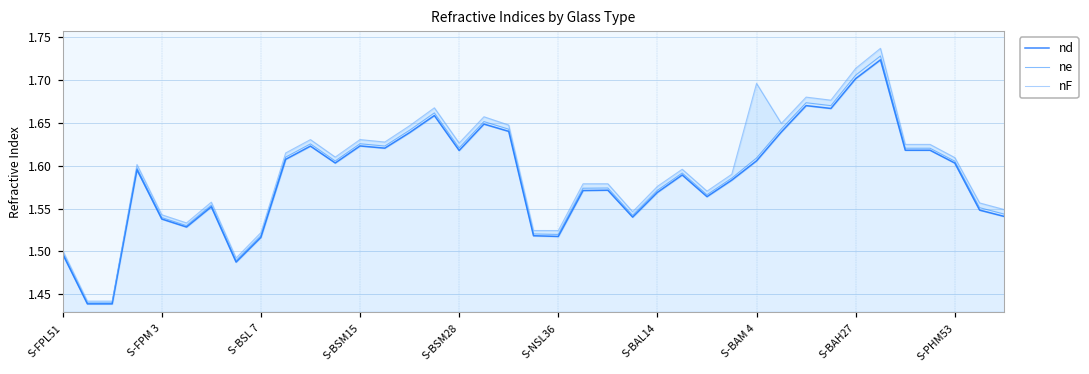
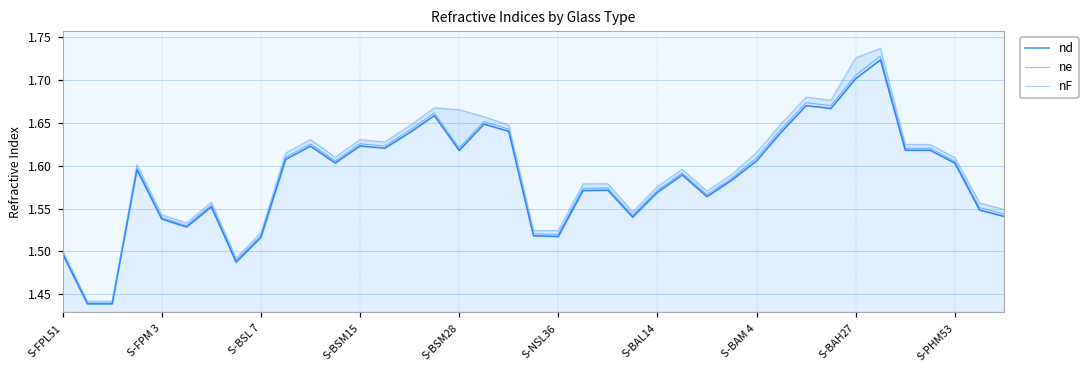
nF, S-BSM28: 1.63 -> 1.67
nF, S-BAM 4: 1.70 -> 1.62
nF, S-BAH27: 1.71 -> 1.73
